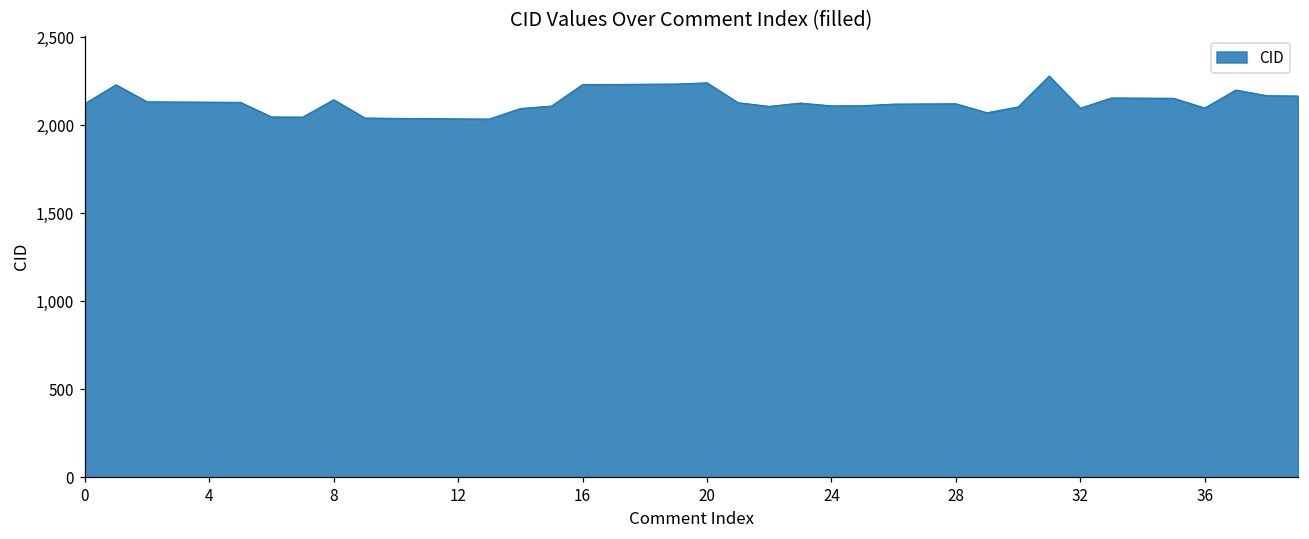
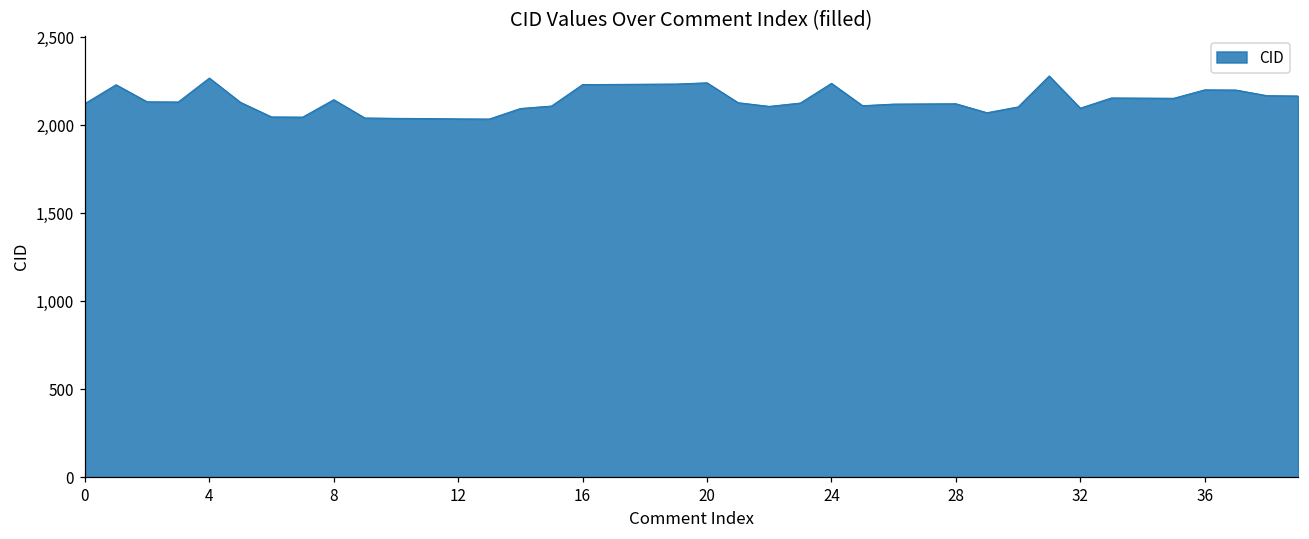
4: 2,130 -> 2,270
24: 2,110 -> 2,240
36: 2,100 -> 2,200
